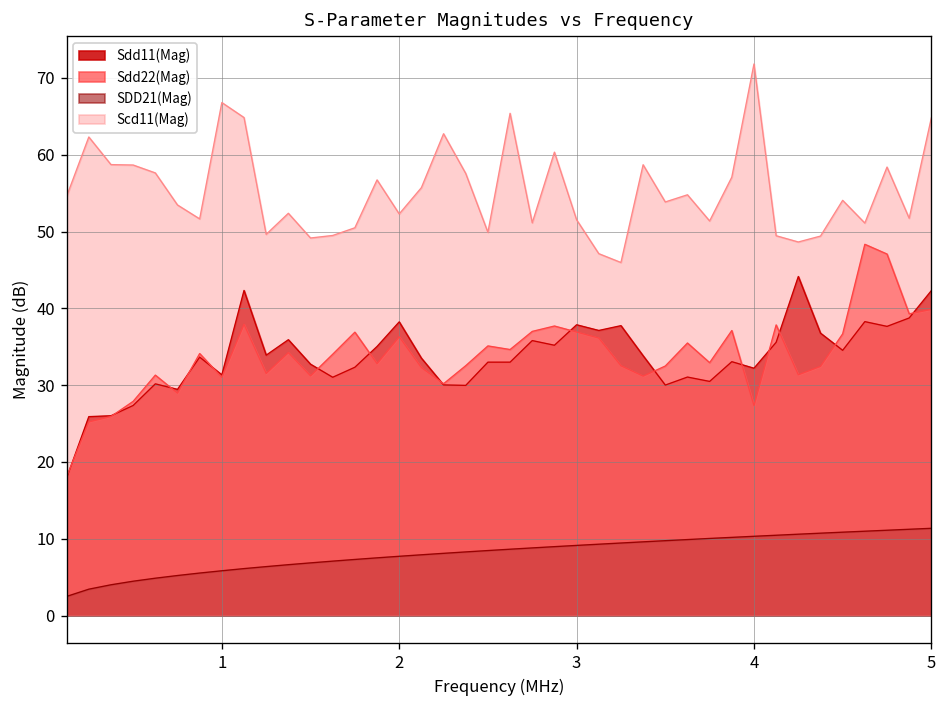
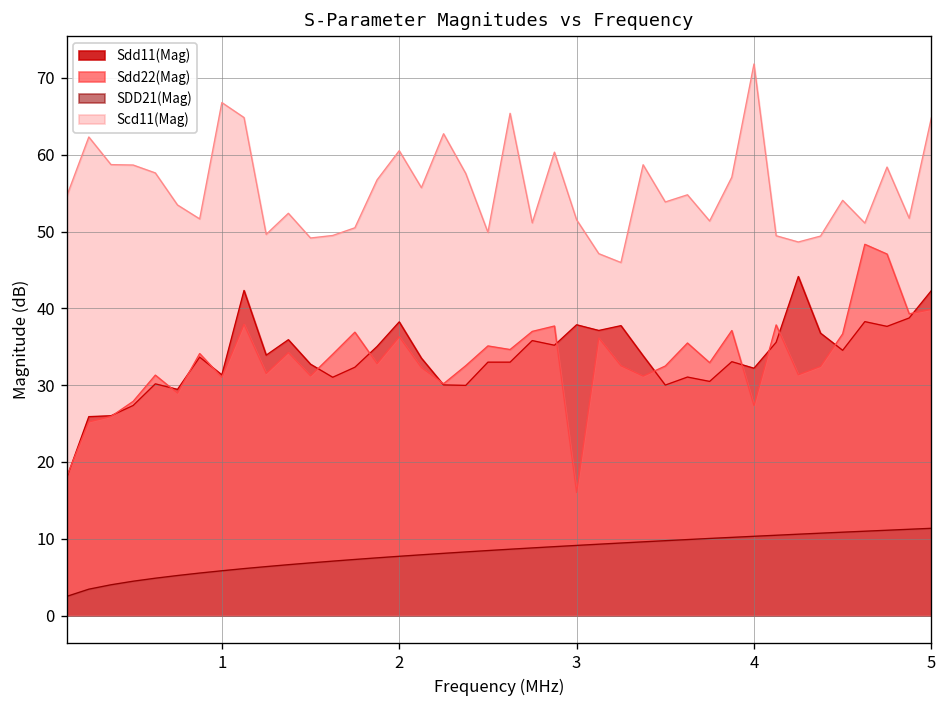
Scd11(Mag), 2: 52 -> 61
Sdd22(Mag), 3: 37 -> 16
